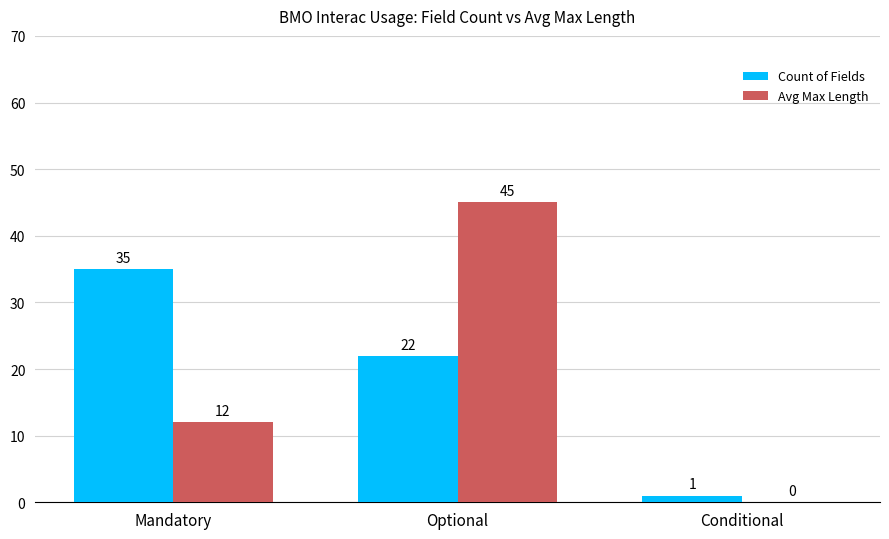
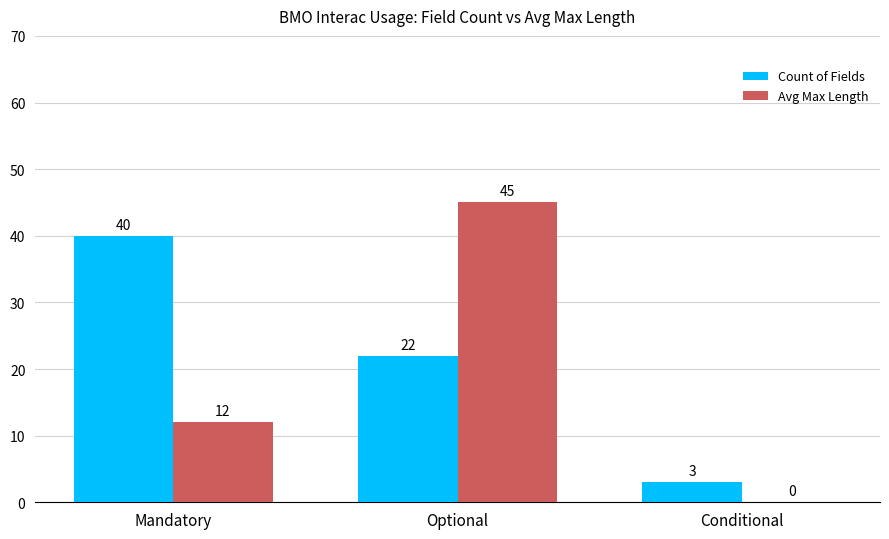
Count of Fields, Mandatory: 35 -> 40
Count of Fields, Conditional: 1 -> 3
